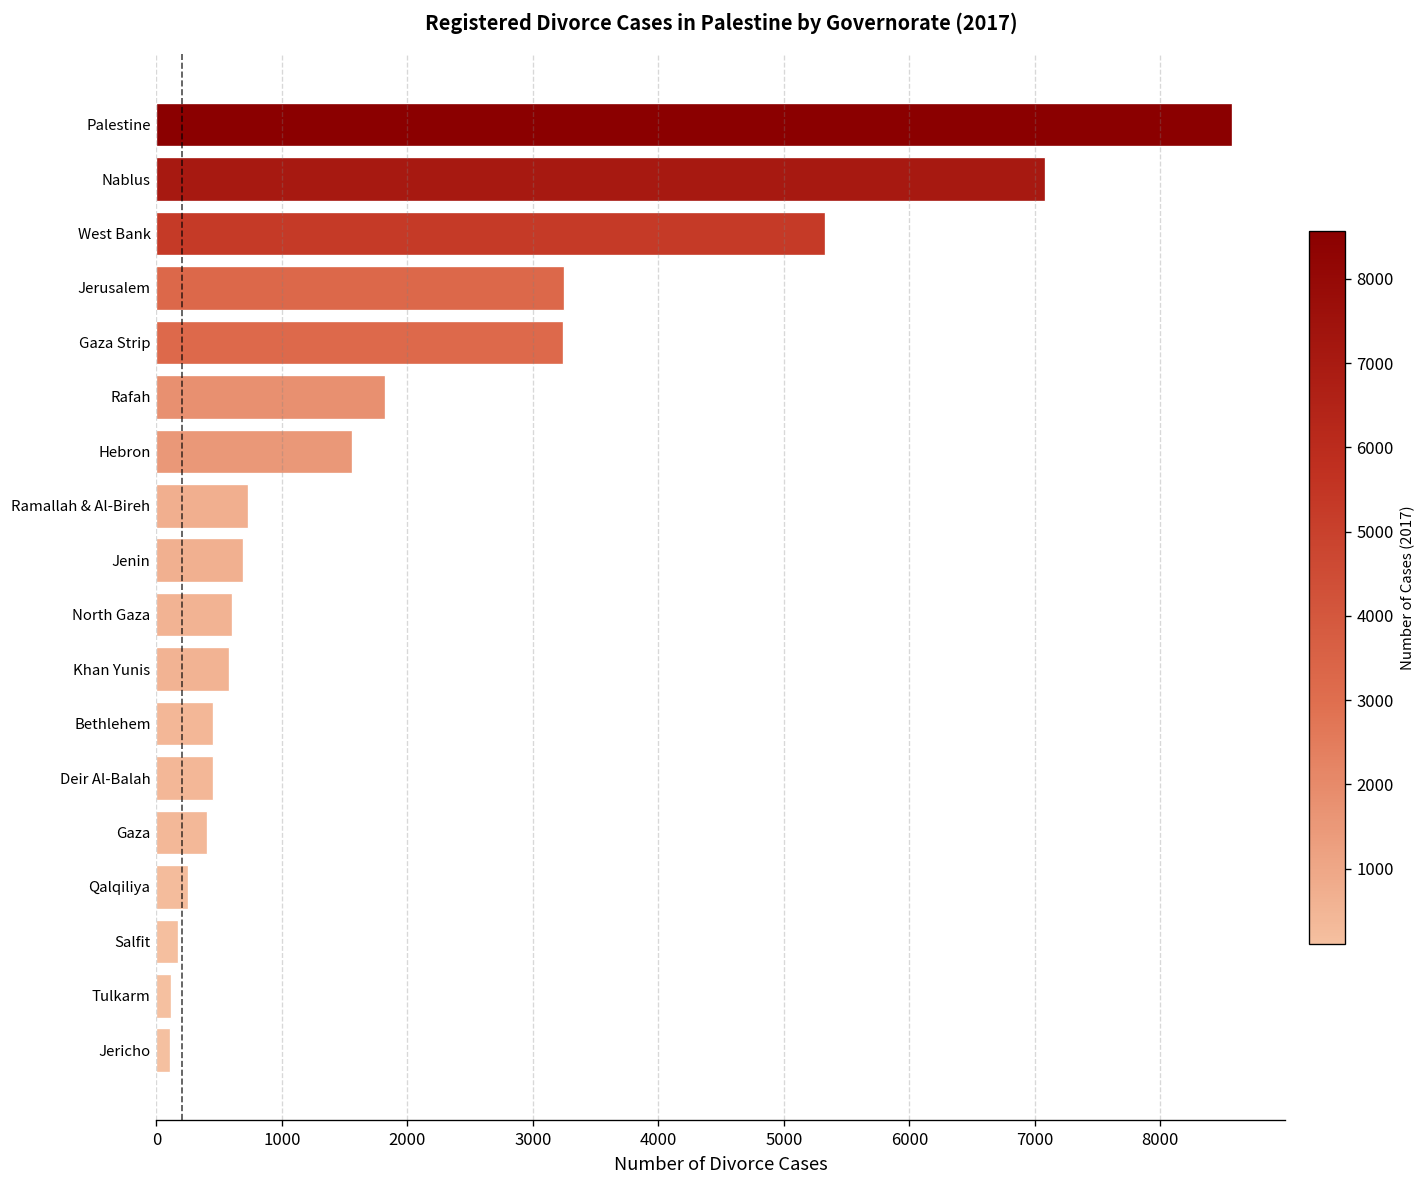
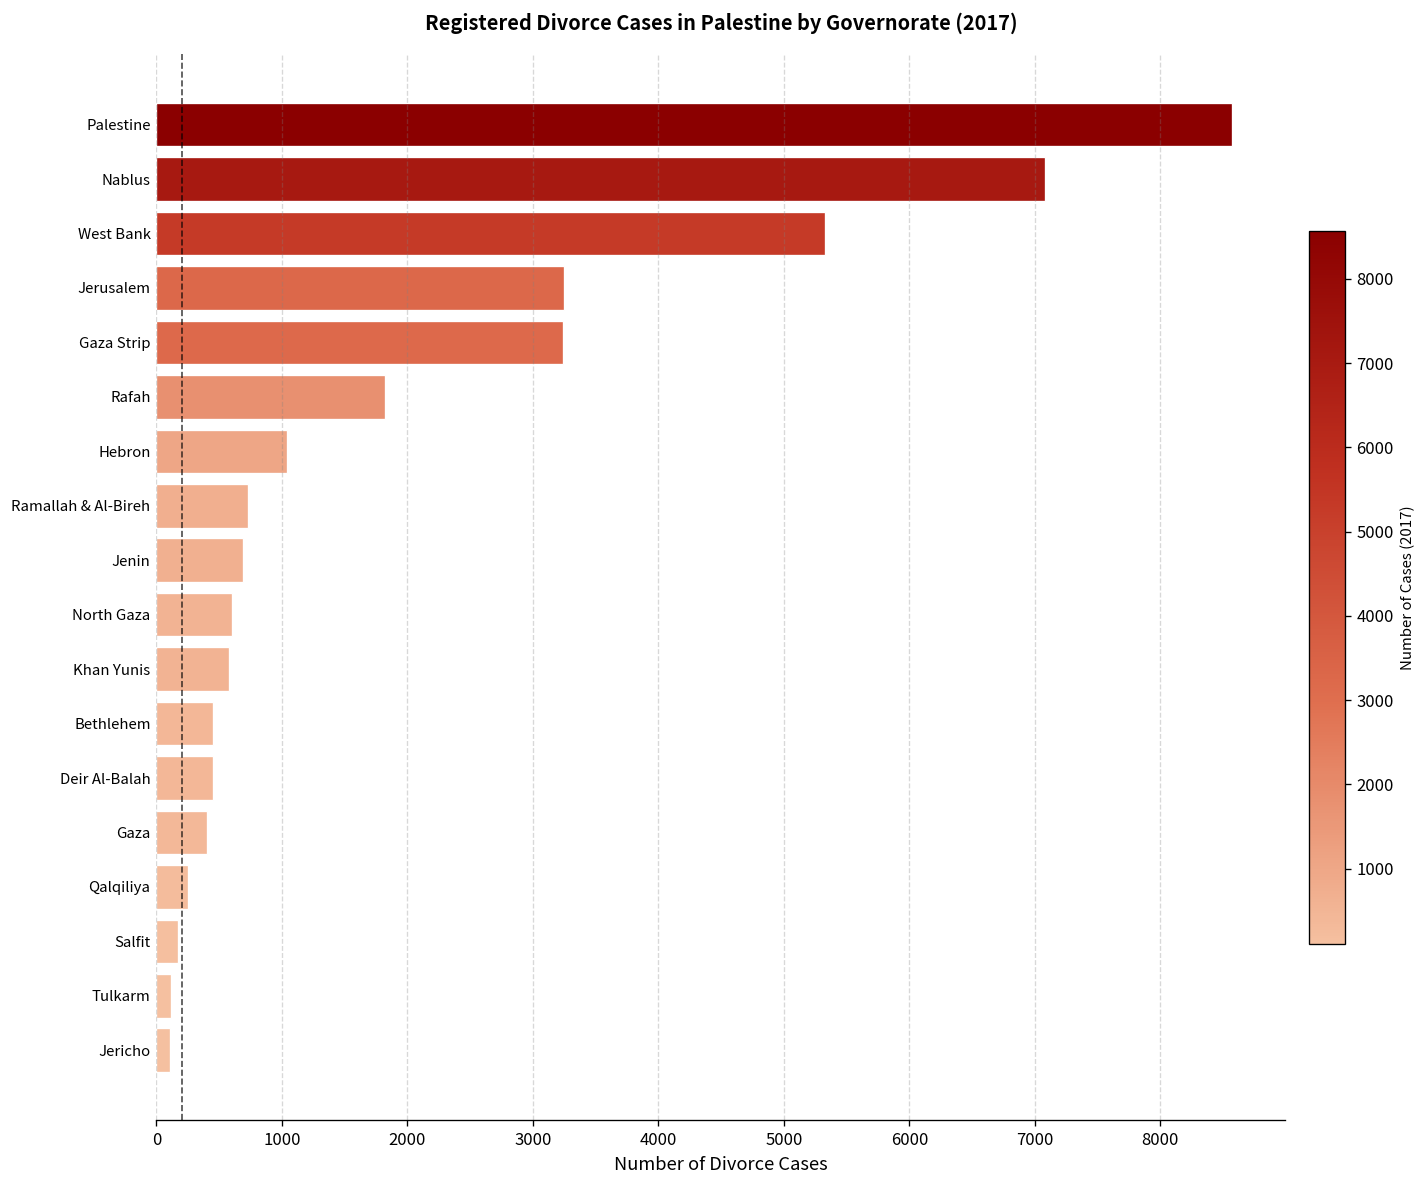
Hebron: 1560 -> 1040
